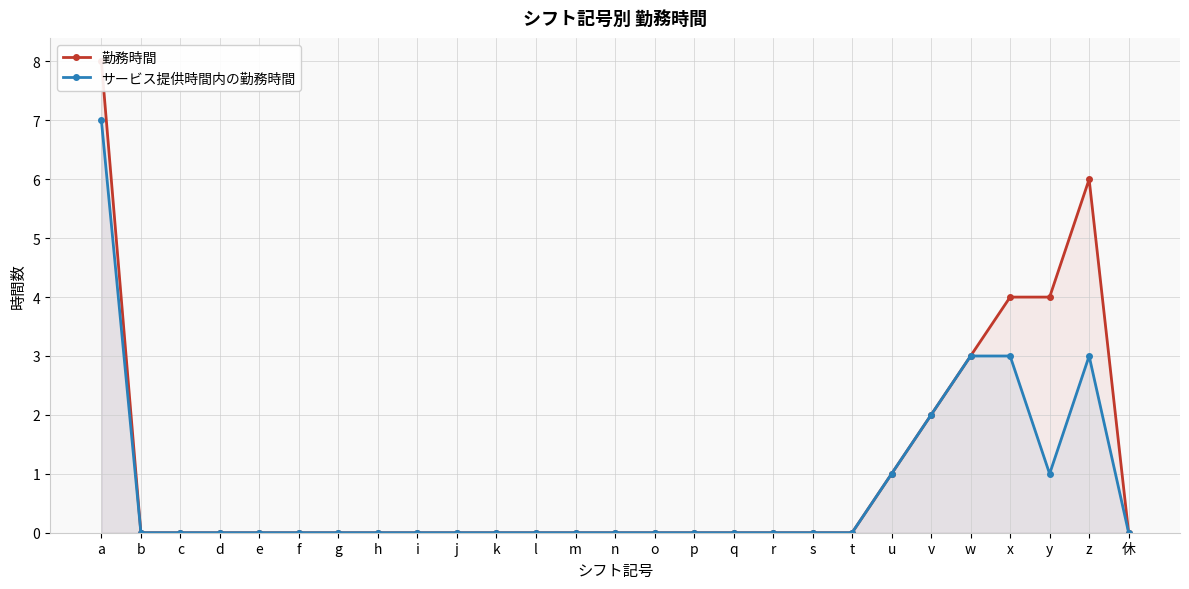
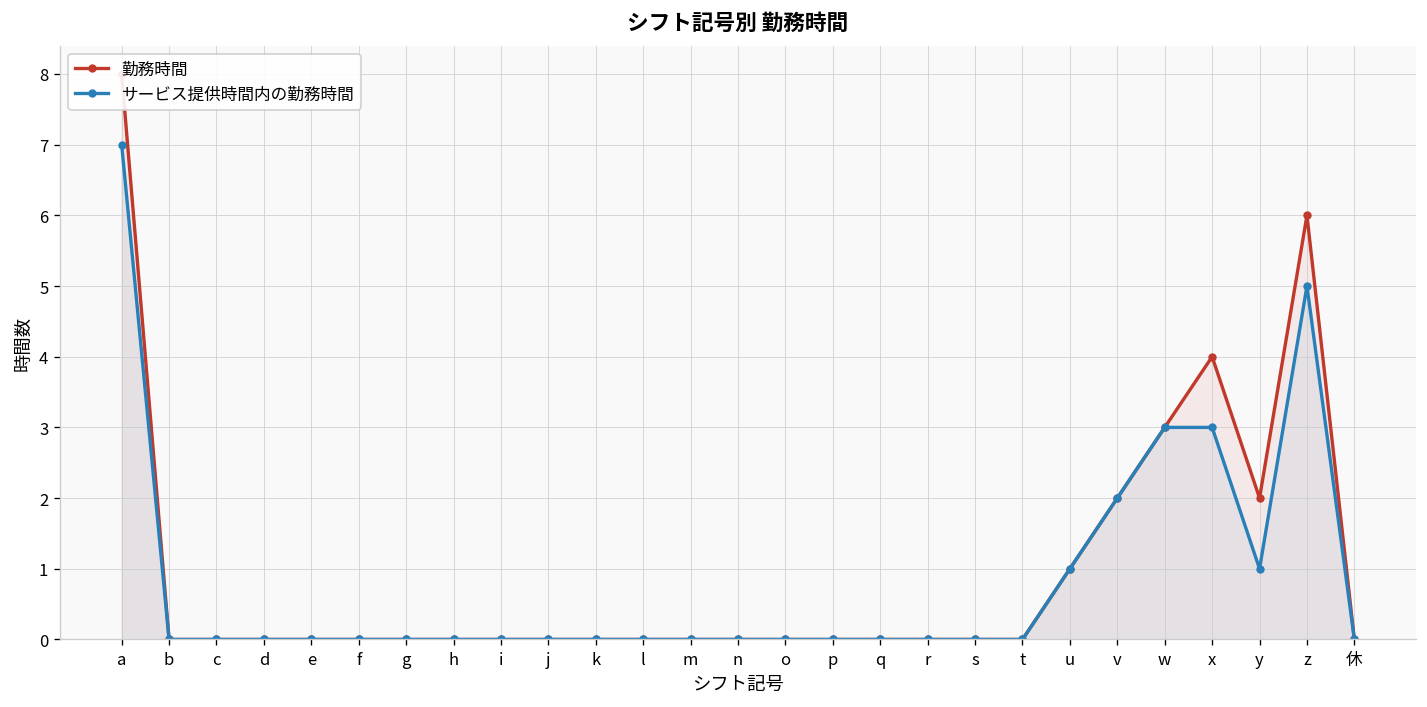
勤務時間, y: 4 -> 2
サービス提供時間内の勤務時間, z: 3 -> 5
